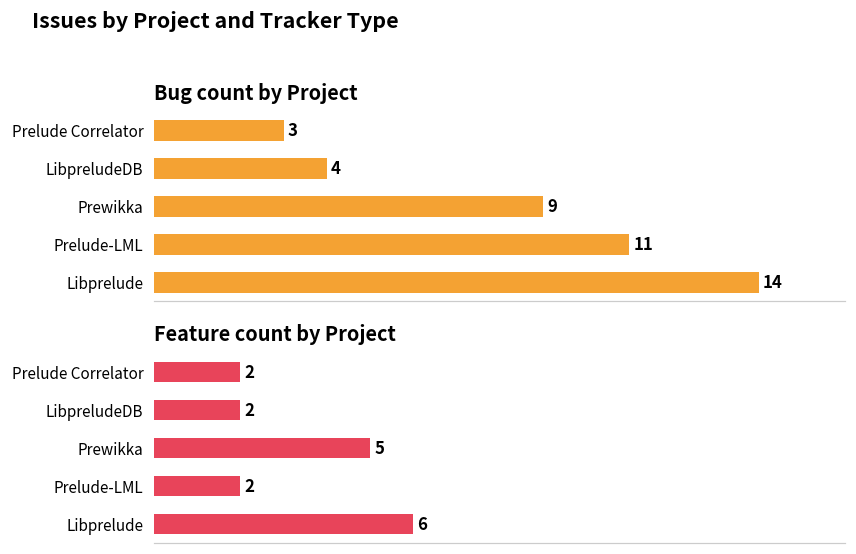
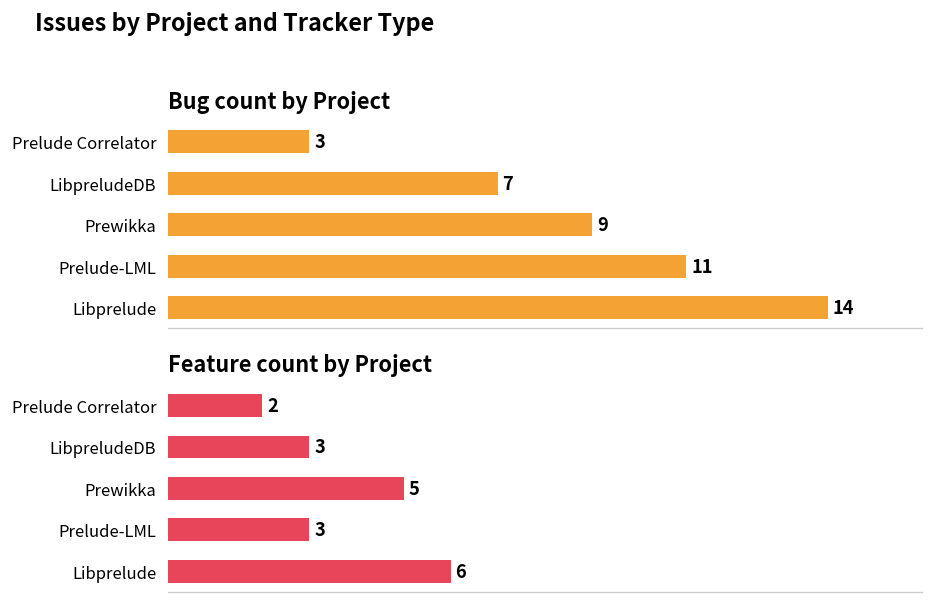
Bug count by Project, LibpreludeDB: 4 -> 7
Feature count by Project, LibpreludeDB: 2 -> 3
Feature count by Project, Prelude-LML: 2 -> 3
